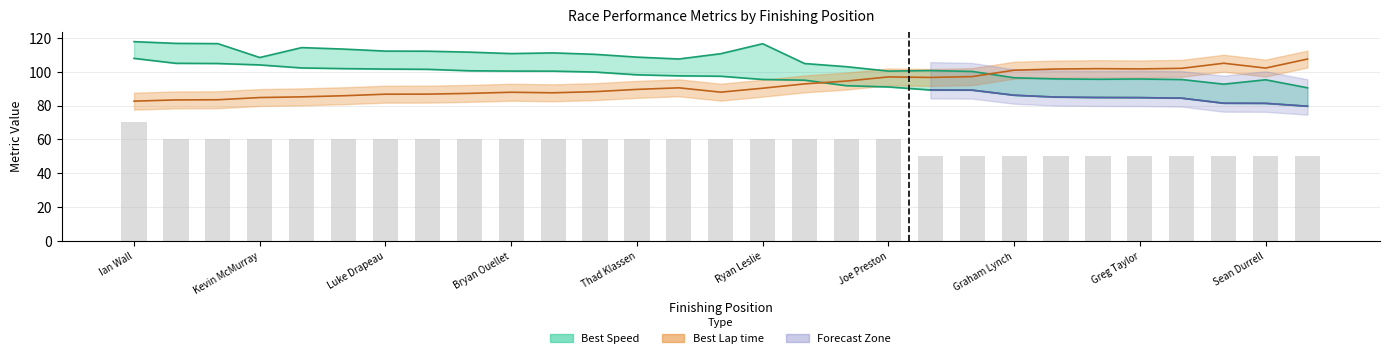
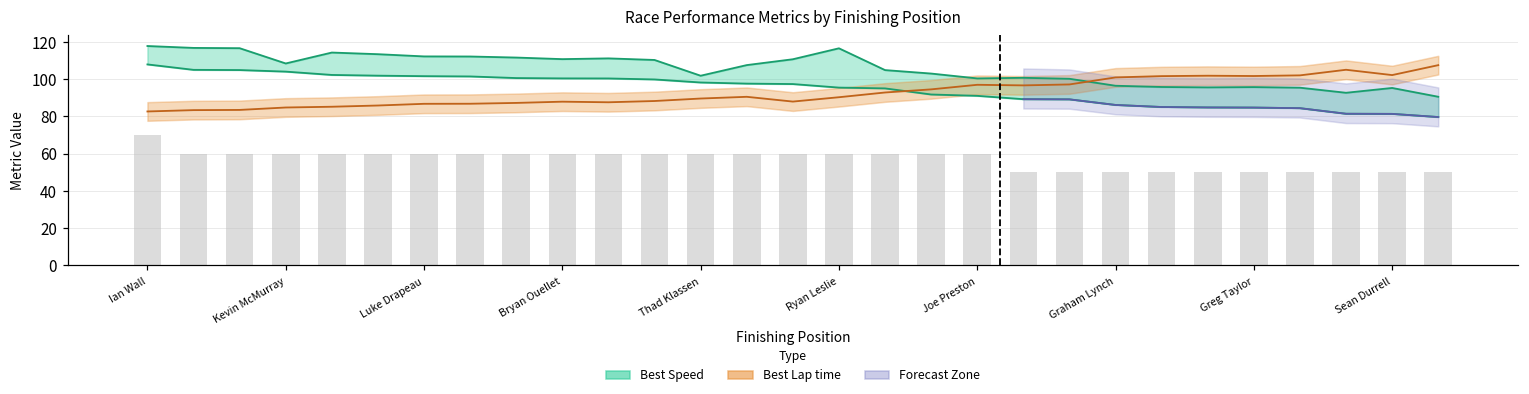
Best Speed, Thad Klassen: 109 -> 102
